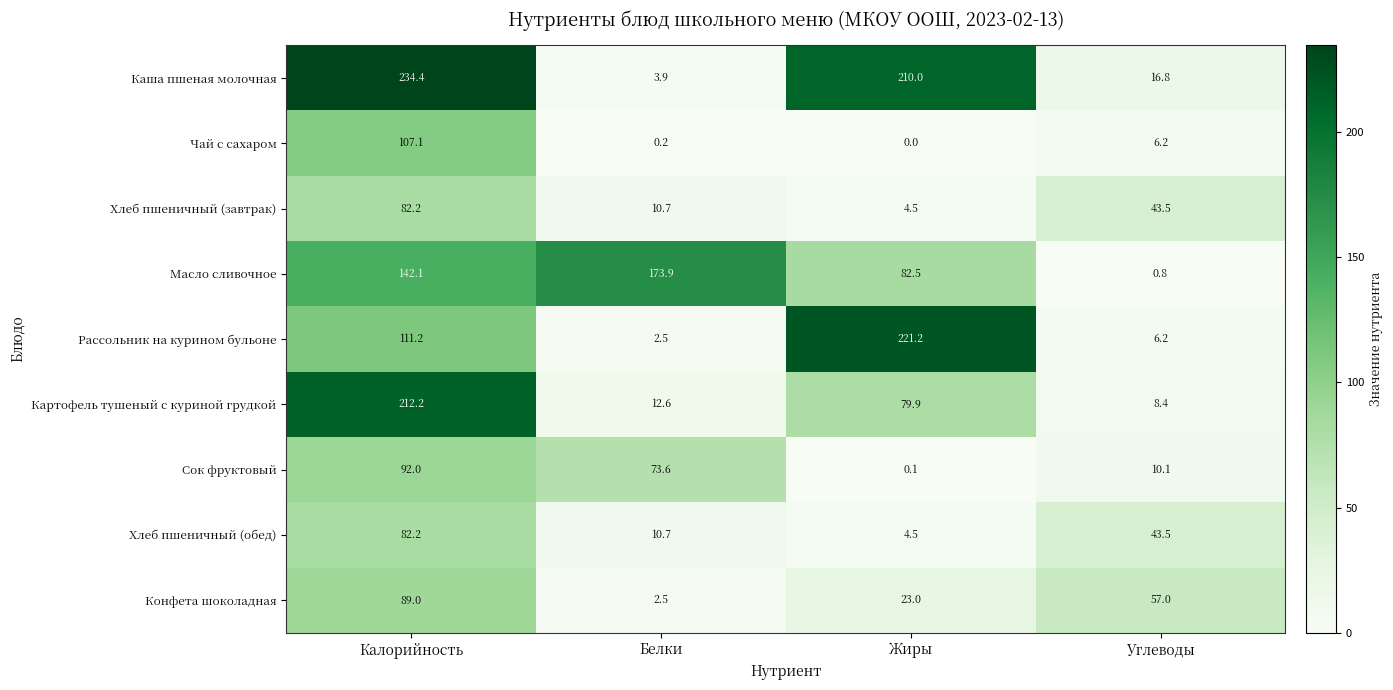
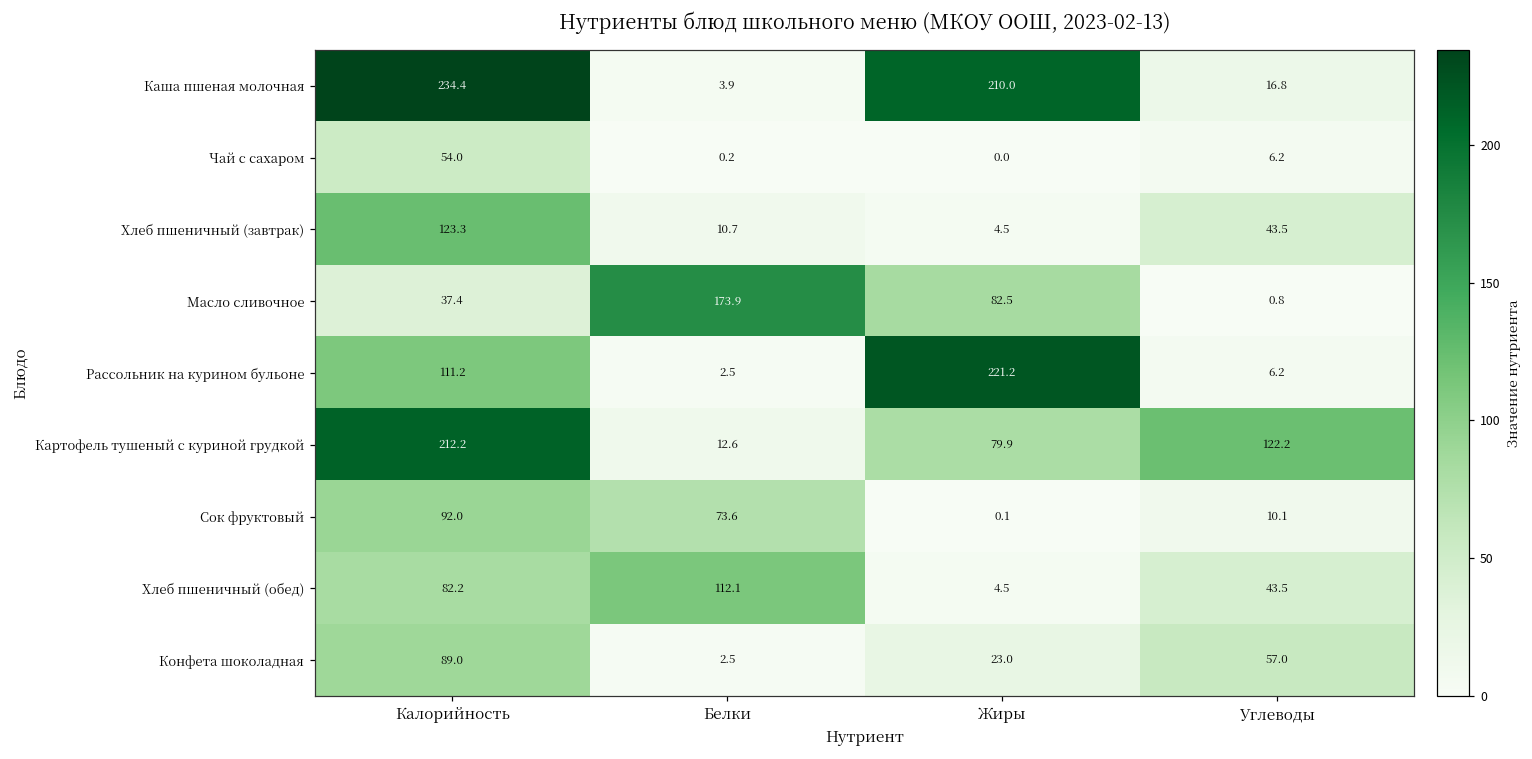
Чай с сахаром, Калорийность: 107.1 -> 54.0
Хлеб пшеничный (завтрак), Калорийность: 82.2 -> 123.3
Масло сливочное, Калорийность: 142.1 -> 37.4
Картофель тушеный с куриной грудкой, Углеводы: 8.4 -> 122.2
Хлеб пшеничный (обед), Белки: 10.7 -> 112.1
